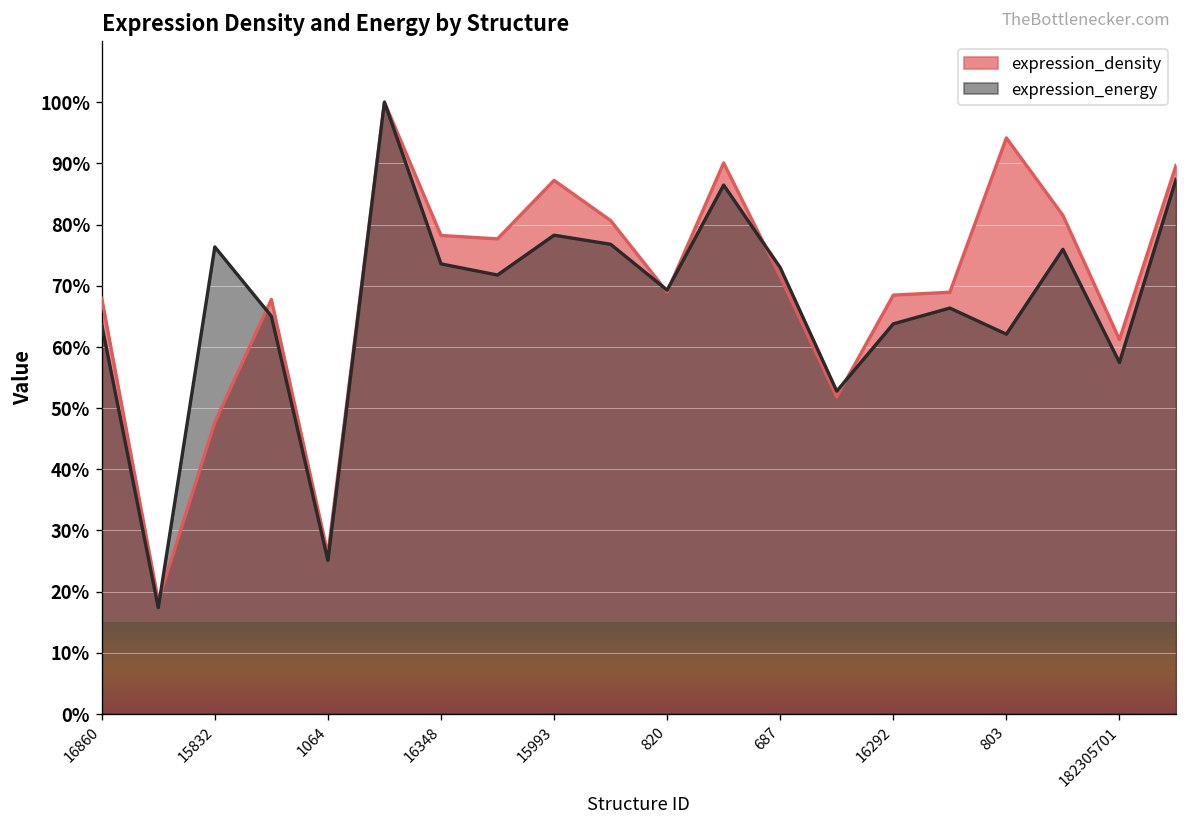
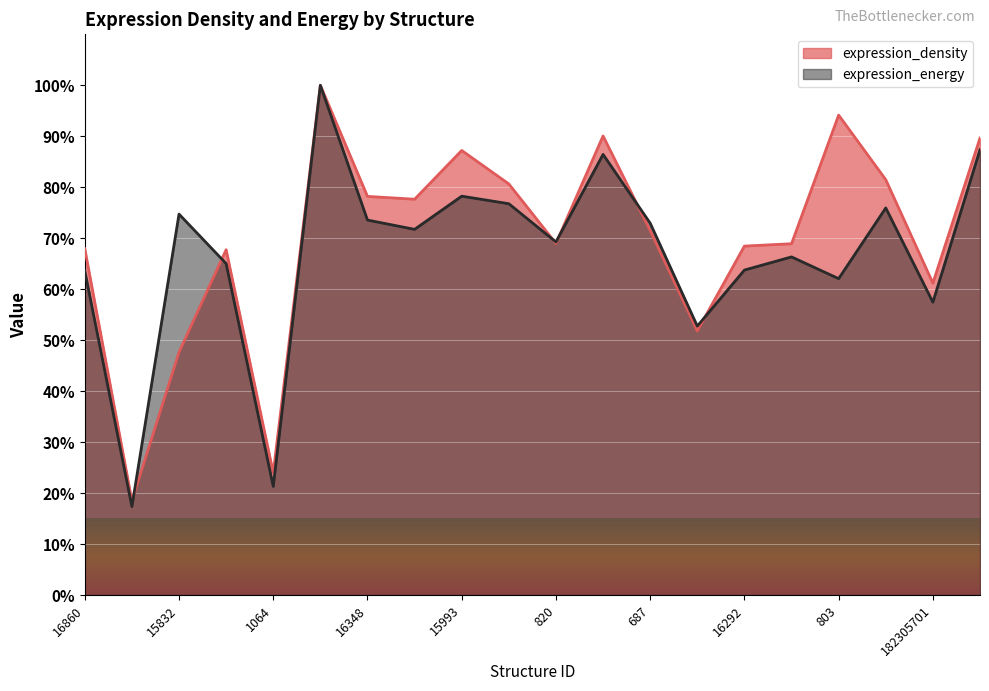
expression_energy, 15832: 76% -> 75%
expression_density, 1064: 26% -> 24%
expression_energy, 1064: 25% -> 21%
